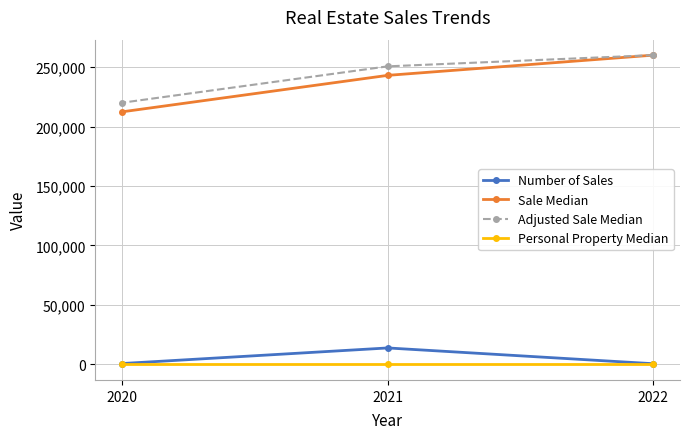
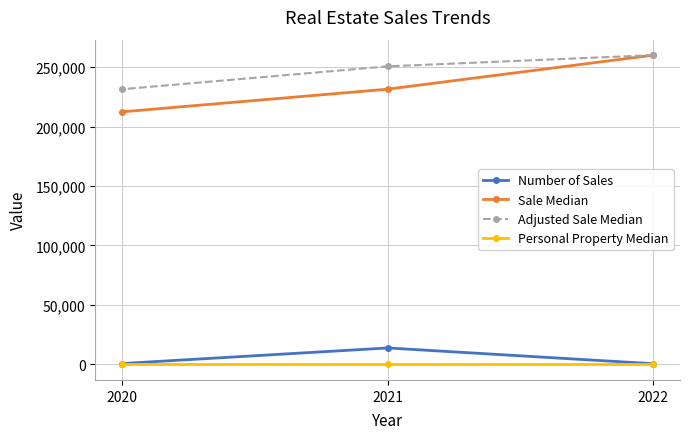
Adjusted Sale Median, 2020: 220,000 -> 231,000
Sale Median, 2021: 243,000 -> 231,000
